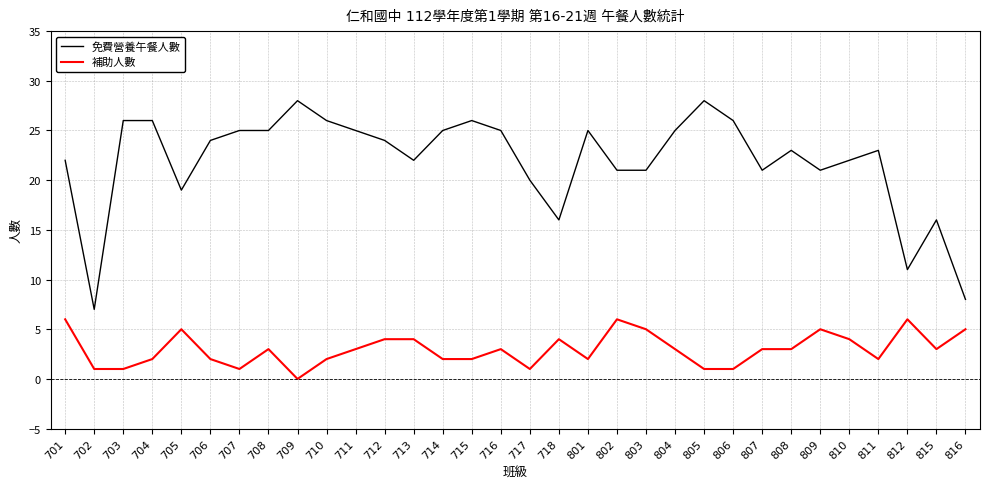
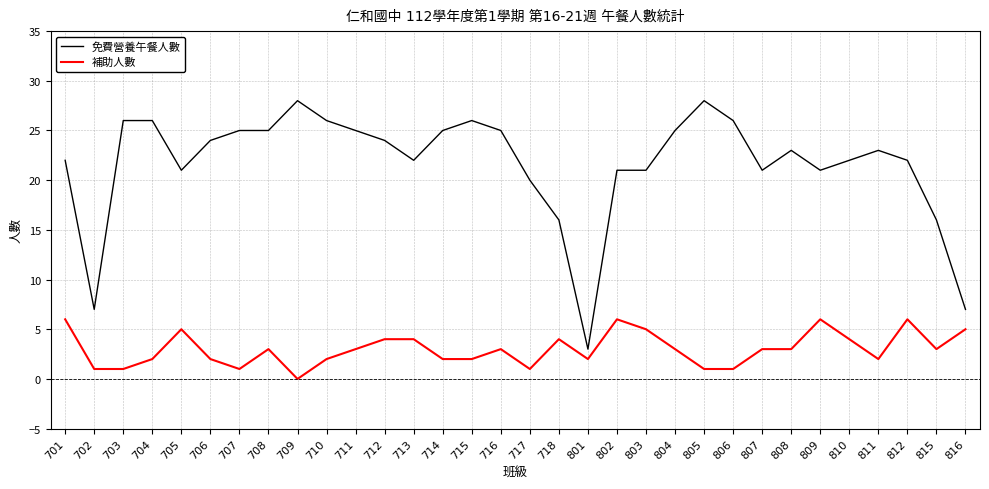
免費營養午餐人數, 705: 19 -> 21
免費營養午餐人數, 801: 25 -> 3
補助人數, 809: 5 -> 6
免費營養午餐人數, 812: 11 -> 22
免費營養午餐人數, 816: 8 -> 7
